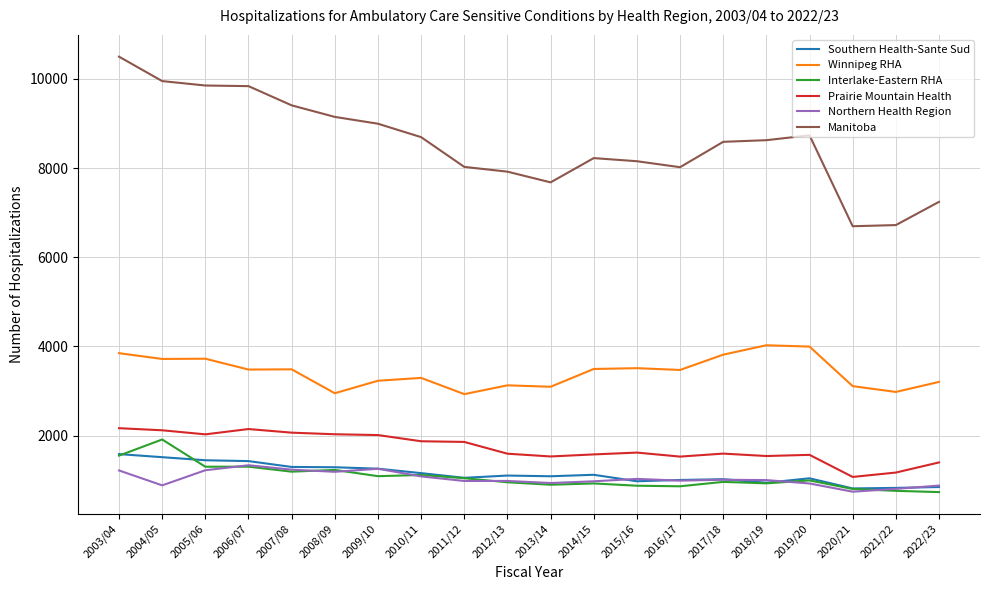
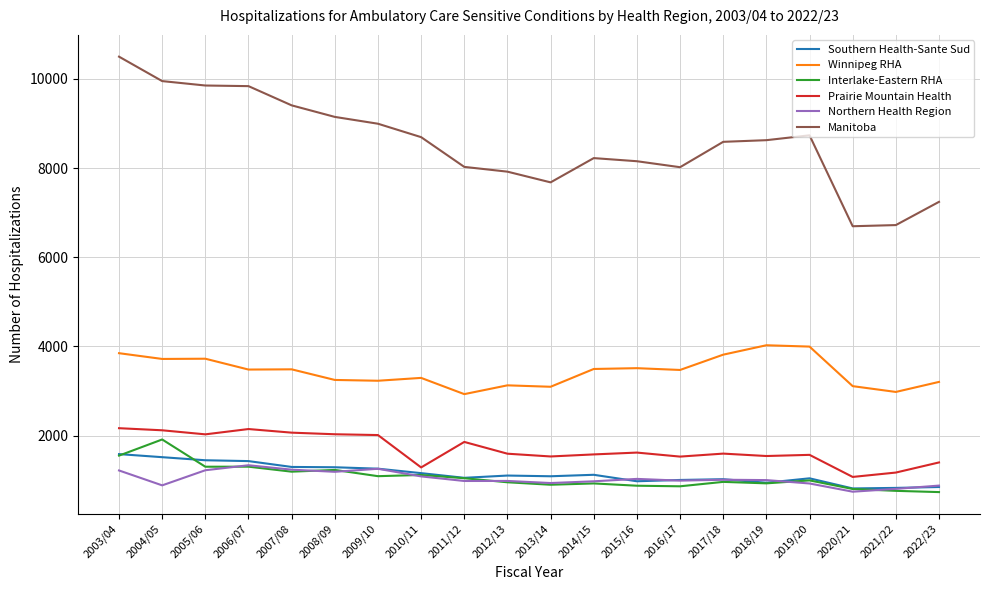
Winnipeg RHA, 2008/09: 2900 -> 3200
Prairie Mountain Health, 2010/11: 1900 -> 1300
